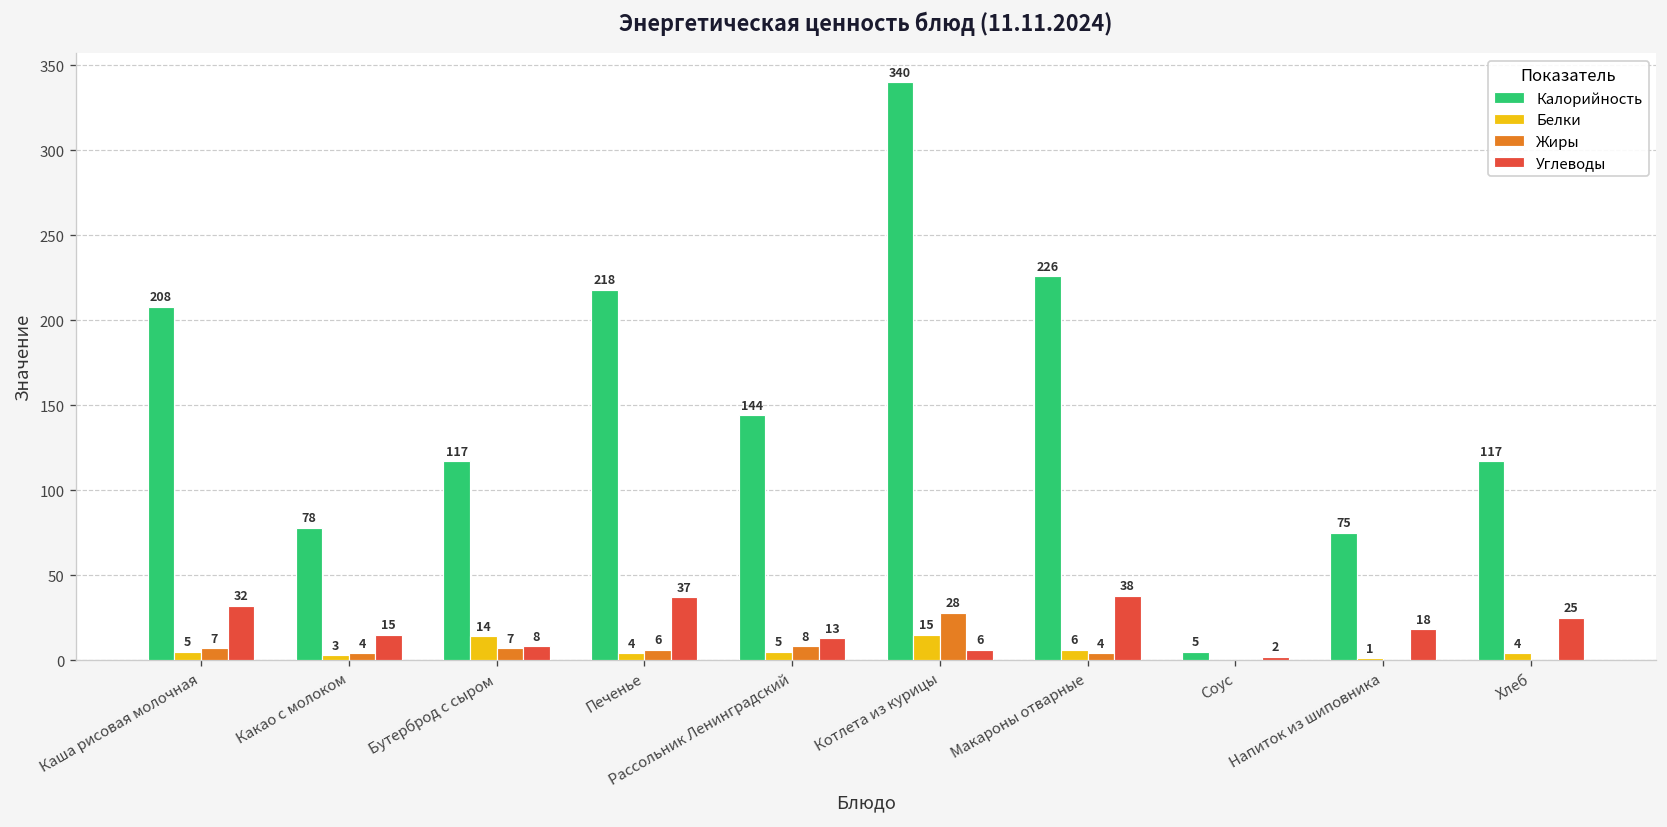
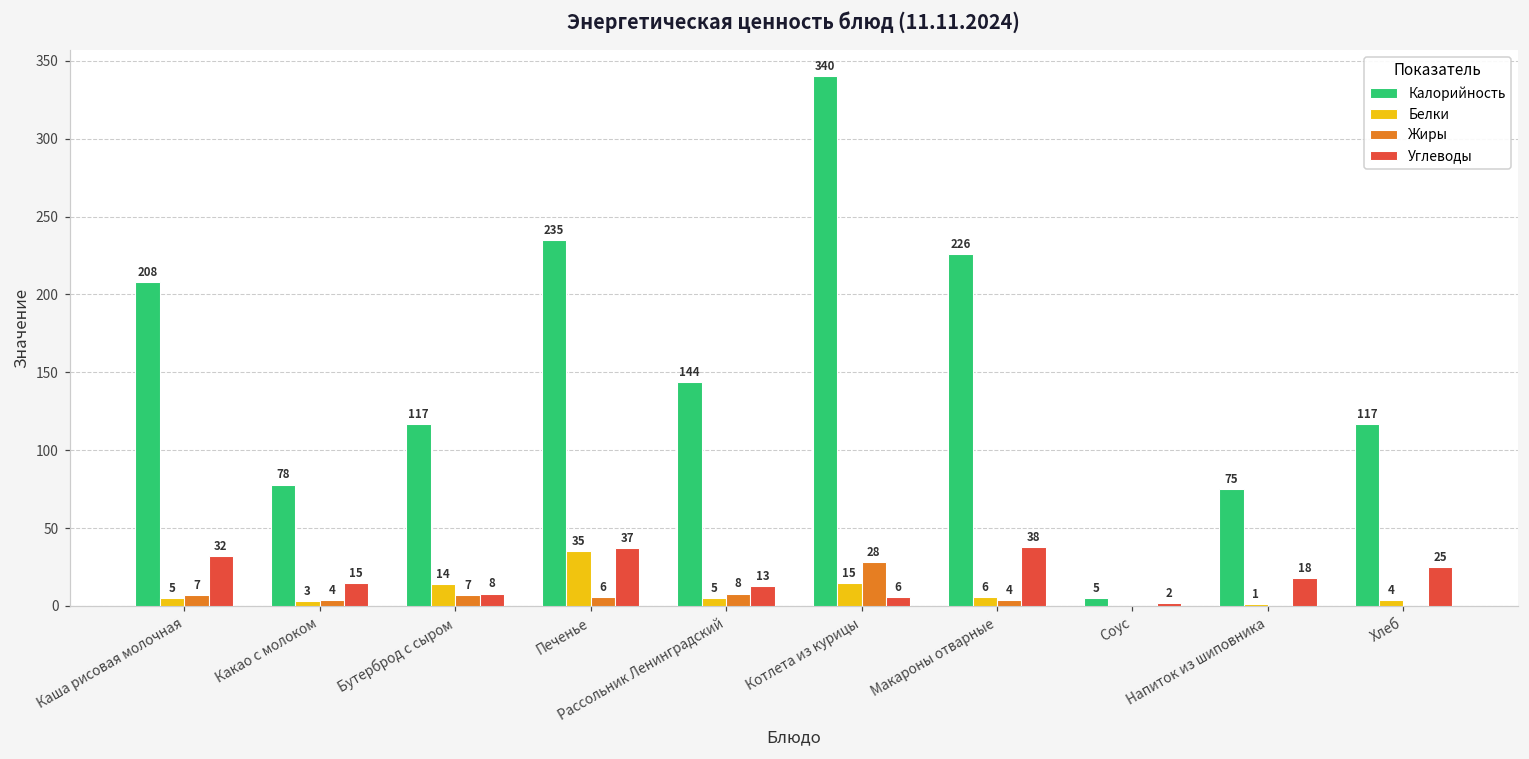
Калорийность, Печенье: 218 -> 235
Белки, Печенье: 4 -> 35
